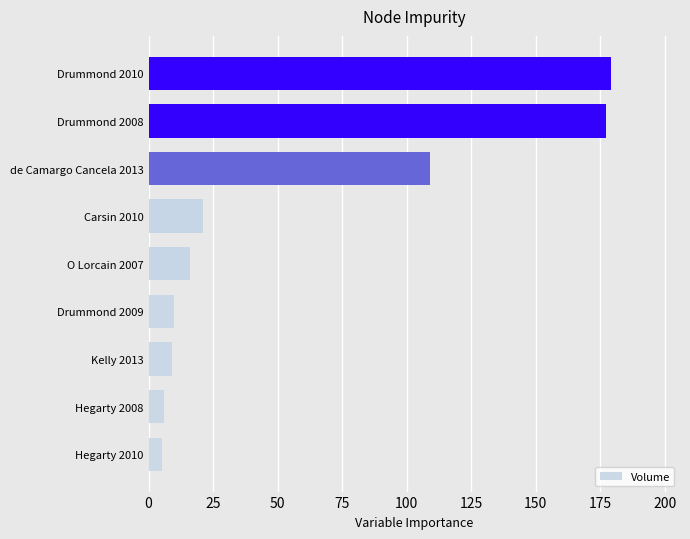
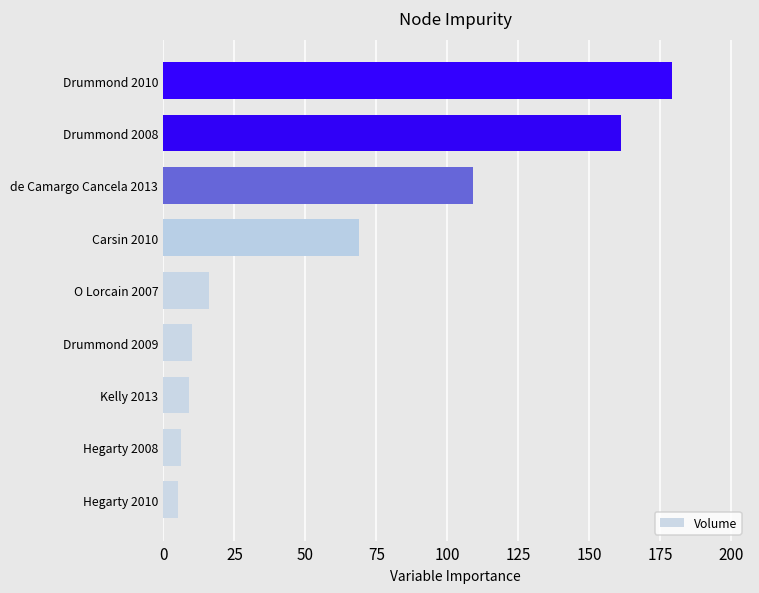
Drummond 2008: 177 -> 161
Carsin 2010: 21 -> 69
